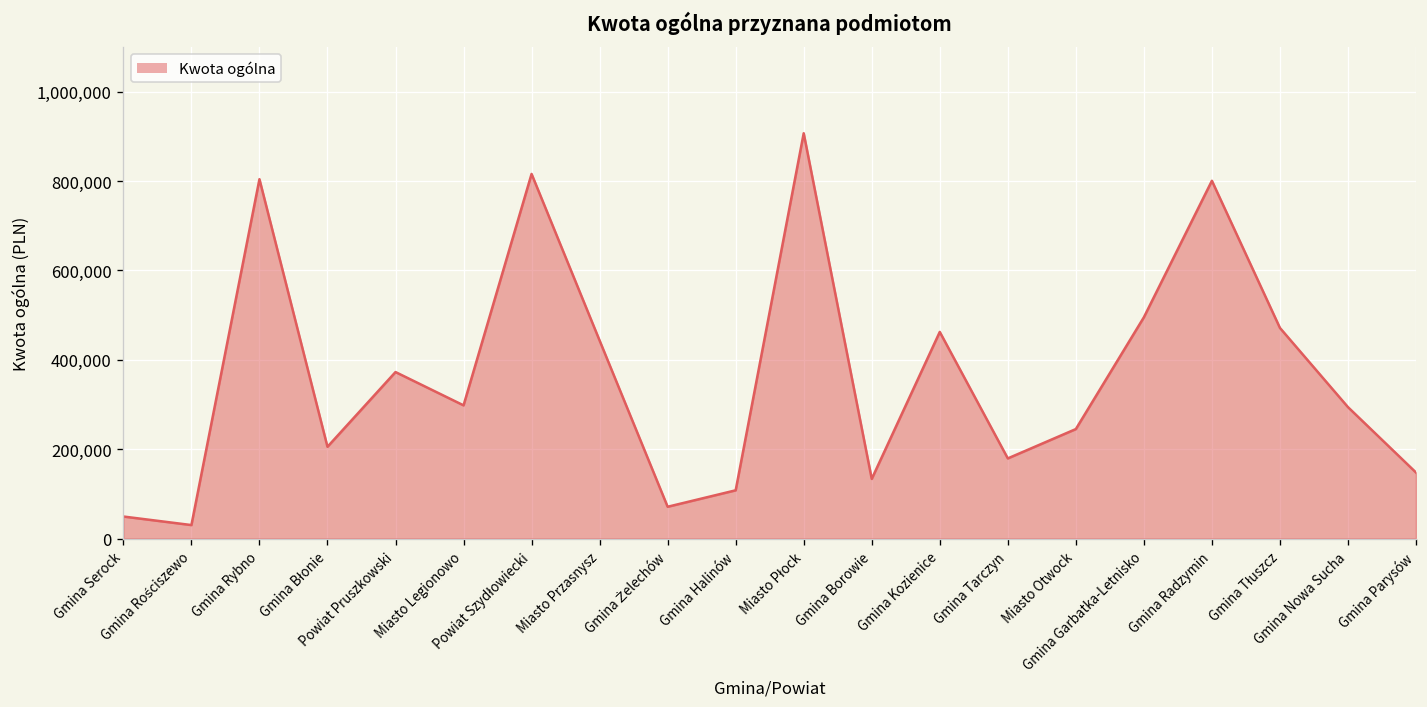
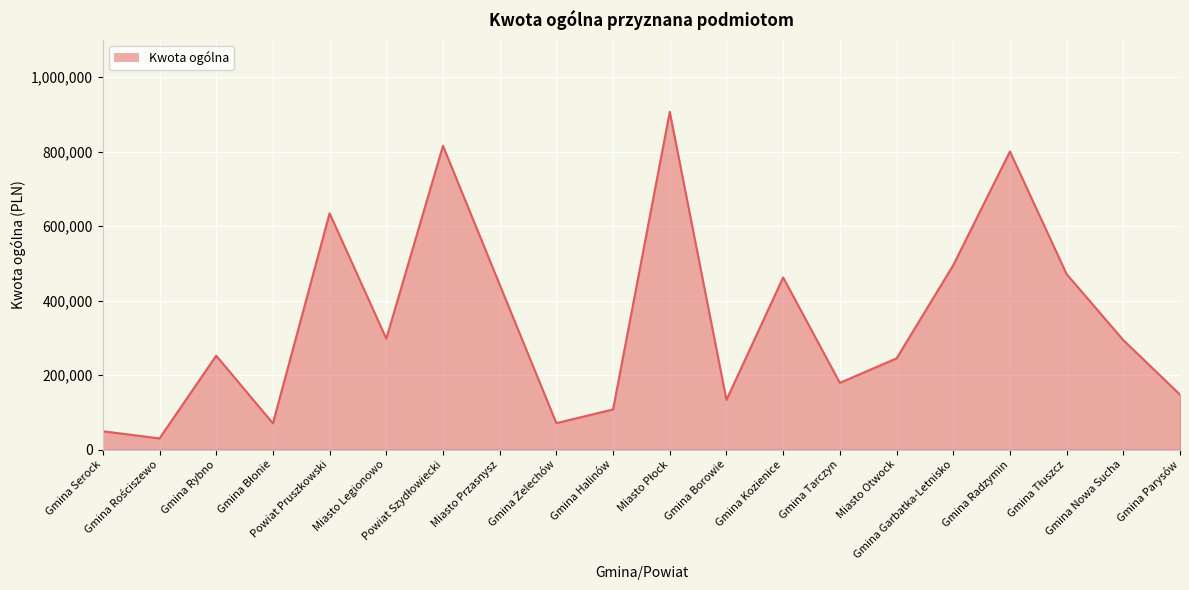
Gmina Rybno: 800,000 -> 250,000
Gmina Błonie: 210,000 -> 70,000
Powiat Pruszkowski: 370,000 -> 630,000
